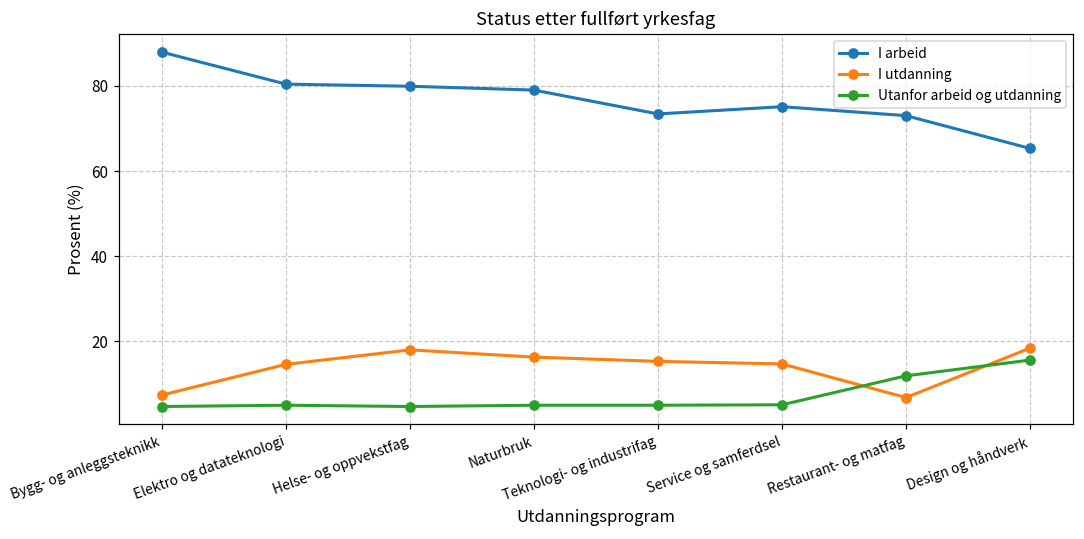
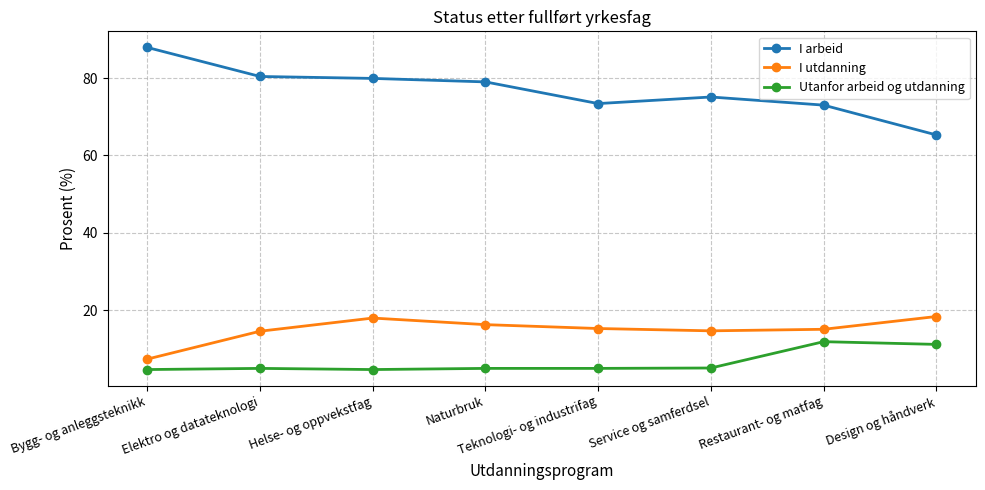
I utdanning, Restaurant- og matfag: 7 -> 15
Utanfor arbeid og utdanning, Design og håndverk: 16 -> 11
